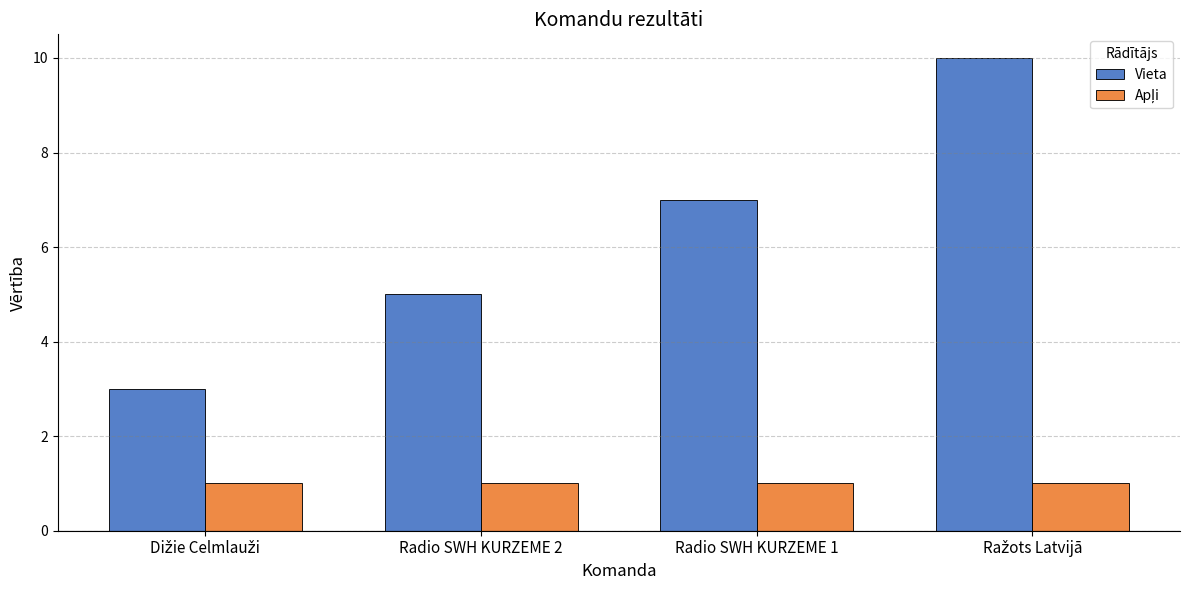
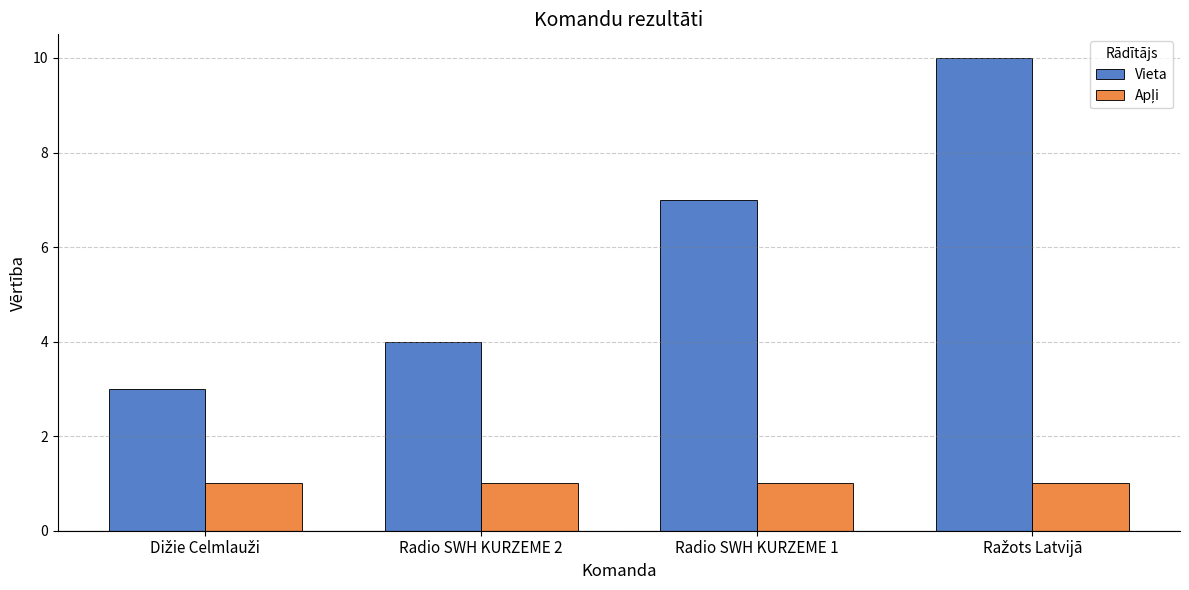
Vieta, Radio SWH KURZEME 2: 5 -> 4
